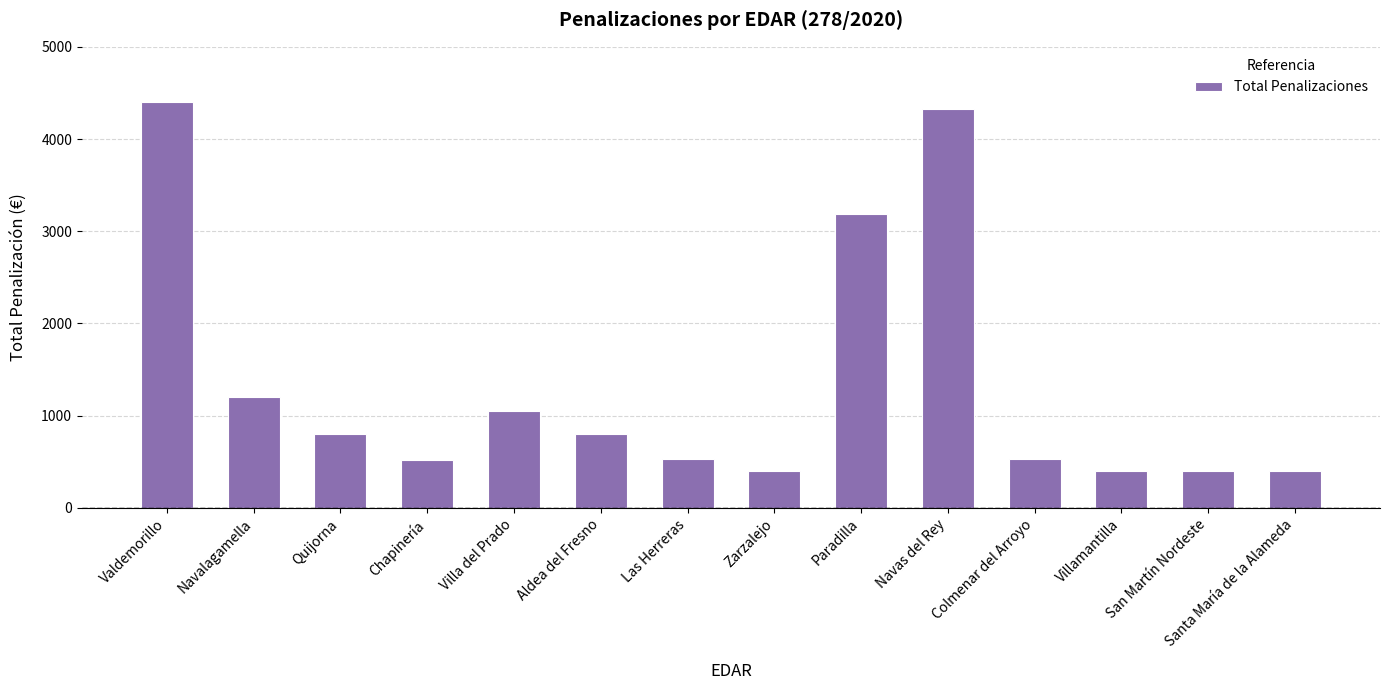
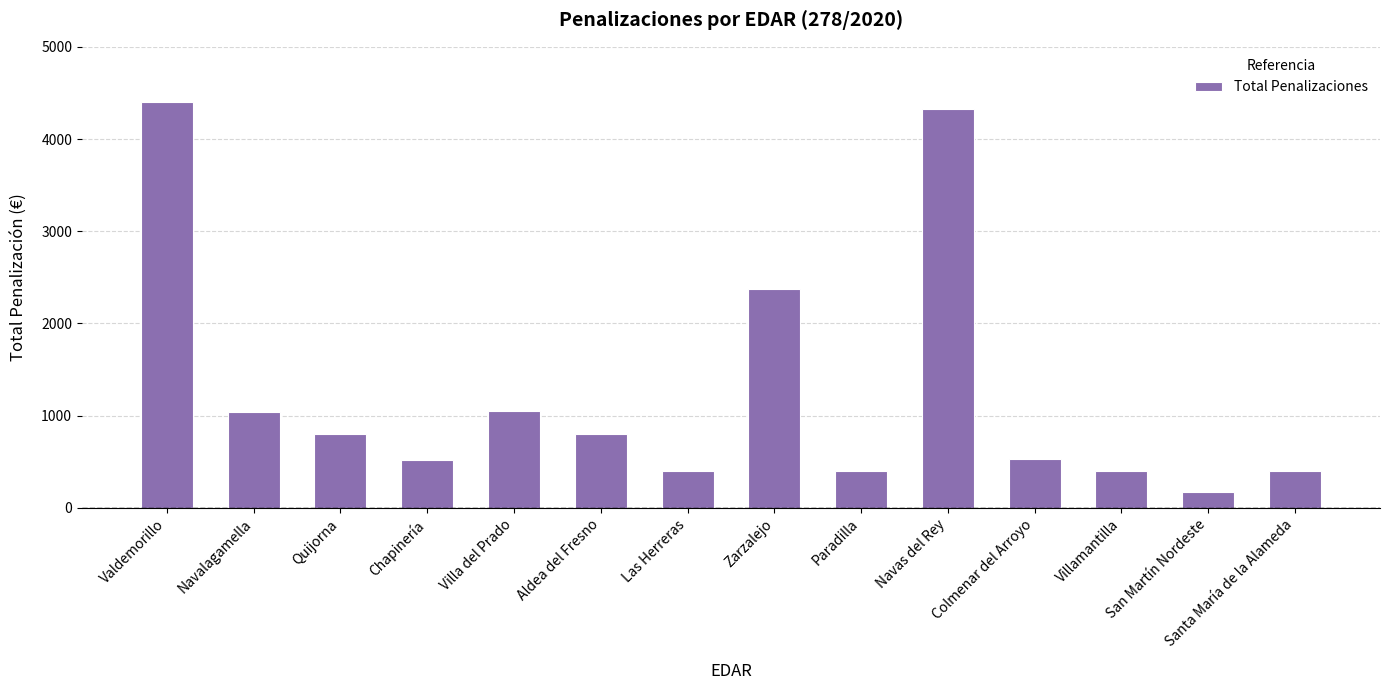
Navalagamella: 1200 -> 1000
Las Herreras: 500 -> 400
Zarzalejo: 400 -> 2400
Paradilla: 3200 -> 400
San Martín Nordeste: 400 -> 200
